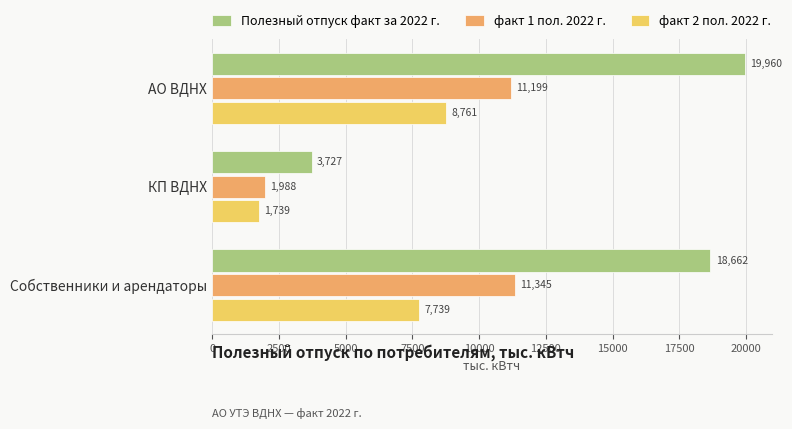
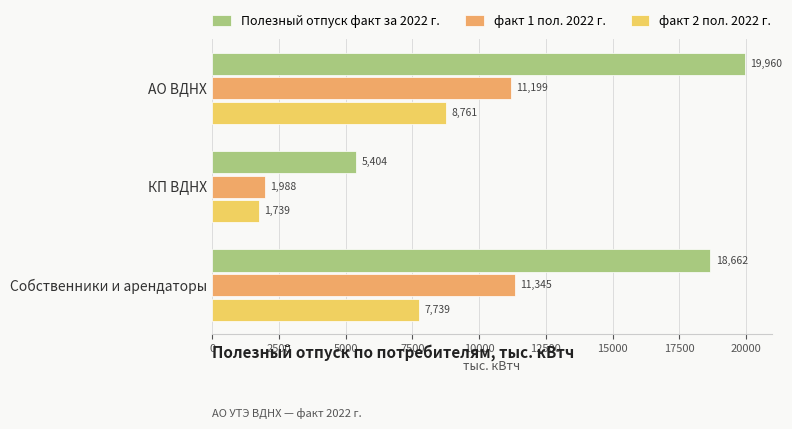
Полезный отпуск факт за 2022 г., КП ВДНХ: 3,727 -> 5,404
